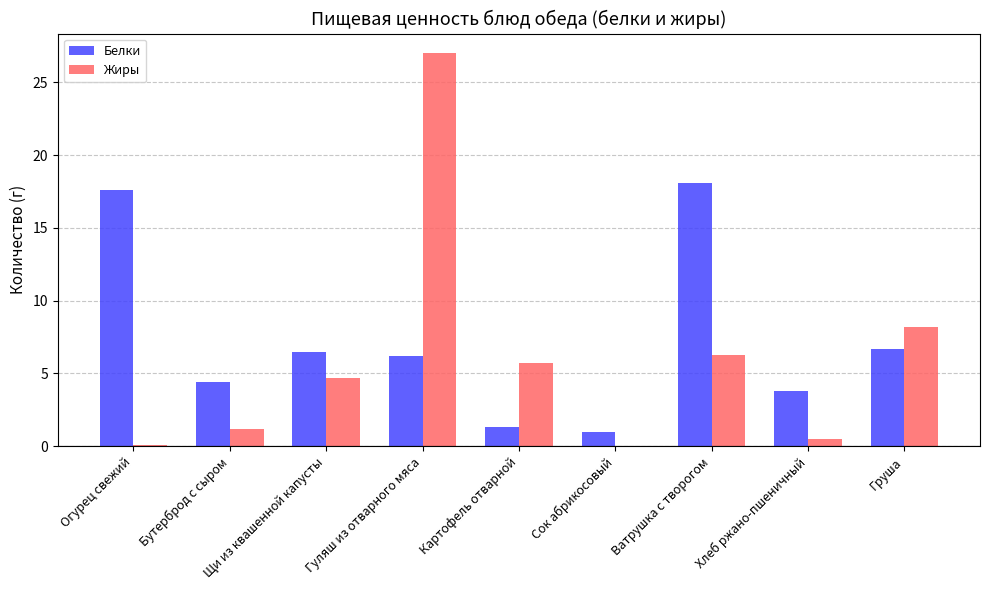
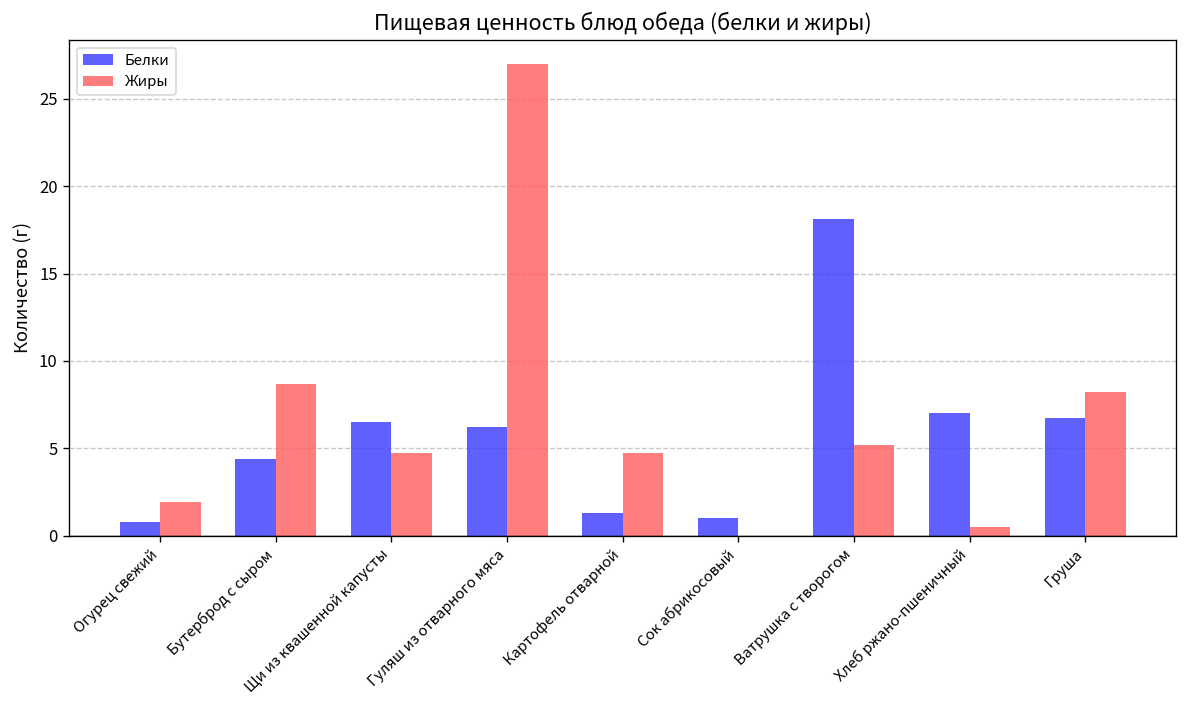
Белки, Огурец свежий: 17.6 -> 0.8
Жиры, Огурец свежий: 0.1 -> 1.9
Жиры, Бутерброд с сыром: 1.2 -> 8.7
Жиры, Картофель отварной: 5.7 -> 4.7
Жиры, Ватрушка с творогом: 6.3 -> 5.2
Белки, Хлеб ржано-пшеничный: 3.8 -> 7.0
